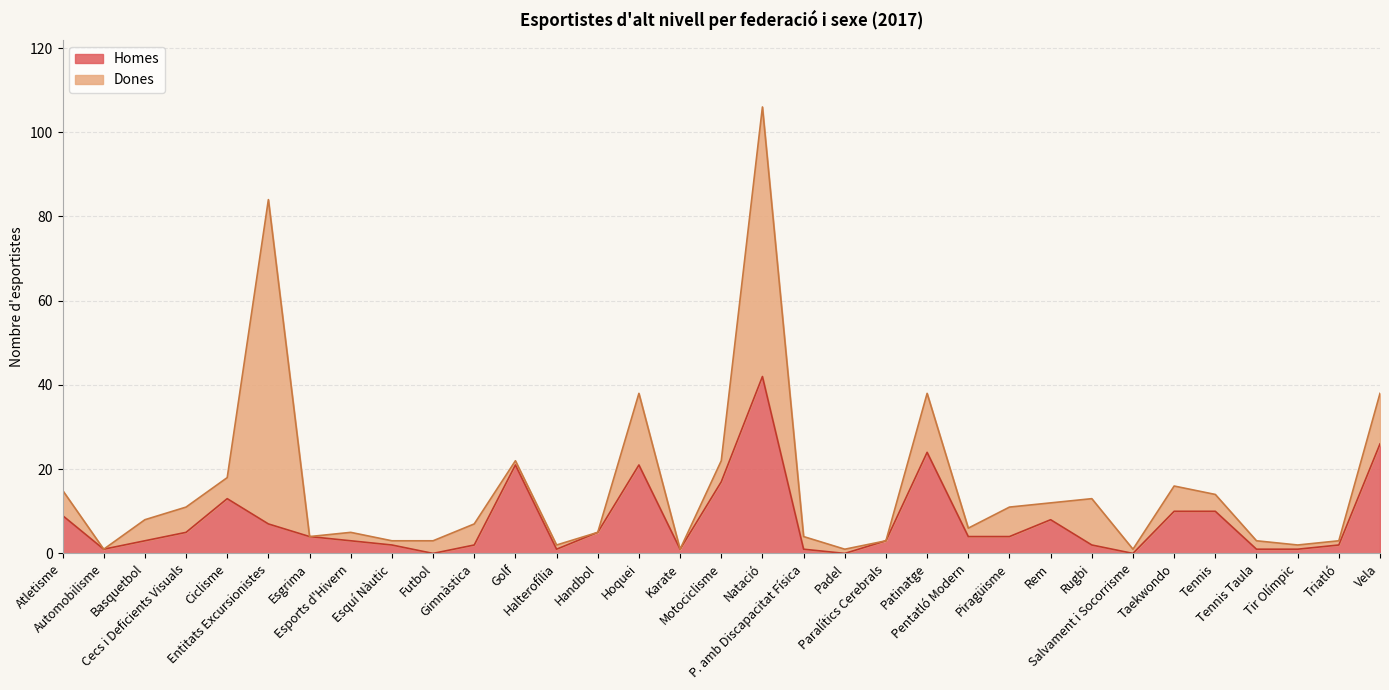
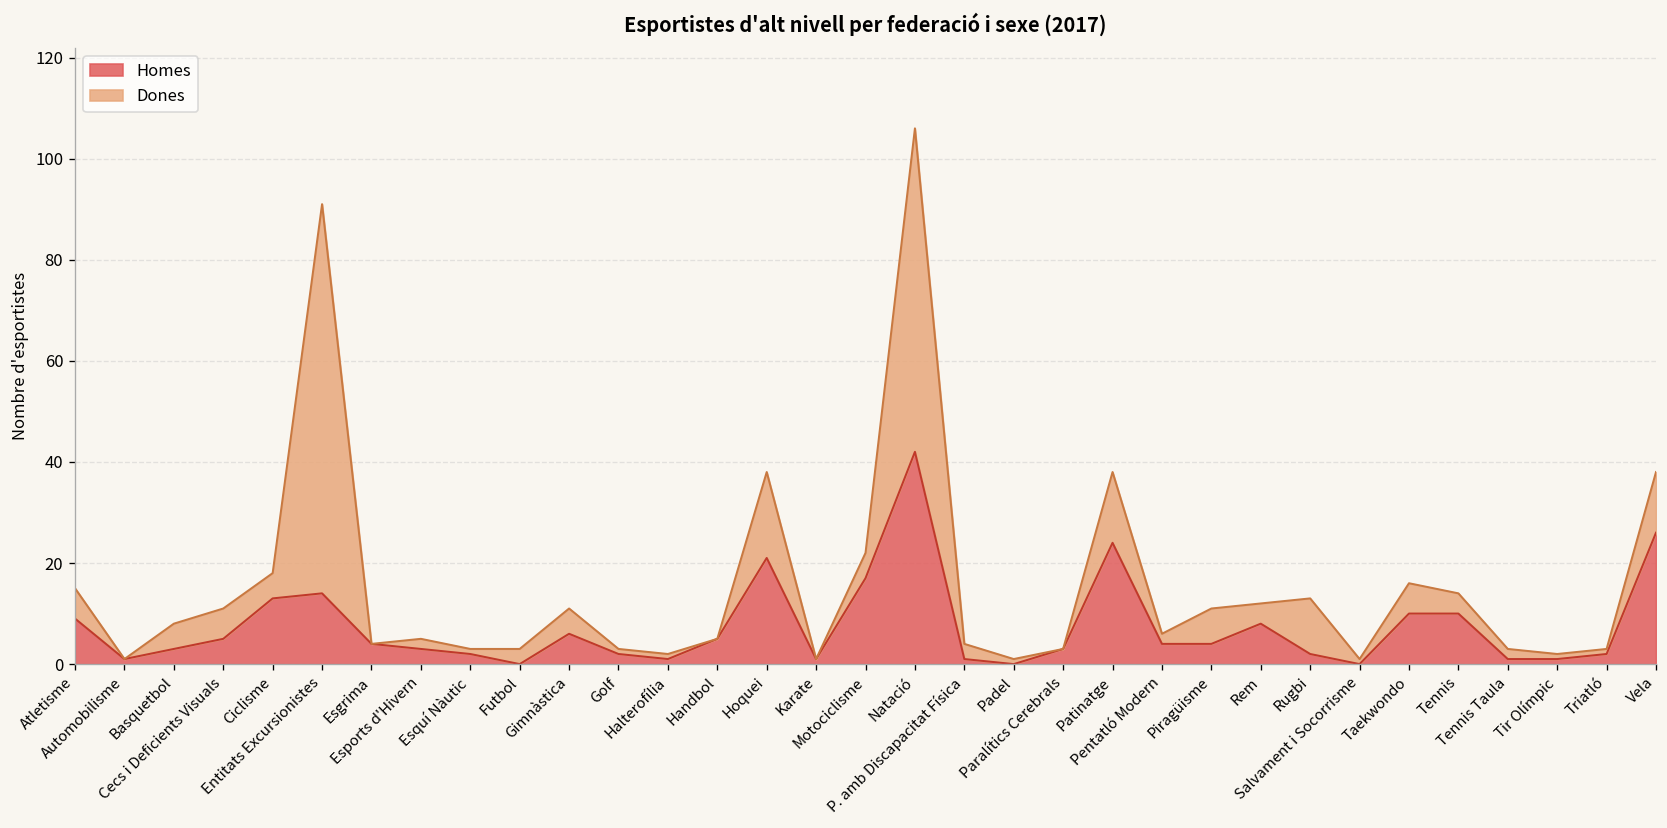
Homes, Entitats Excursionistes: 7 -> 14
Homes, Gimnàstica: 2 -> 6
Homes, Golf: 21 -> 2
